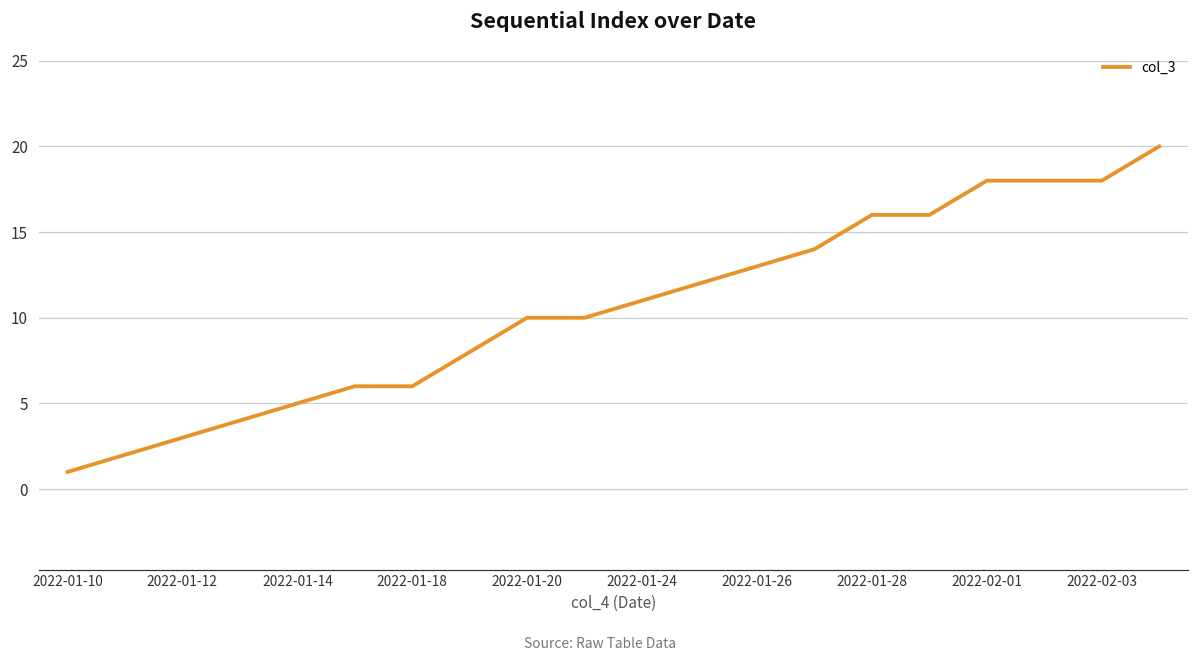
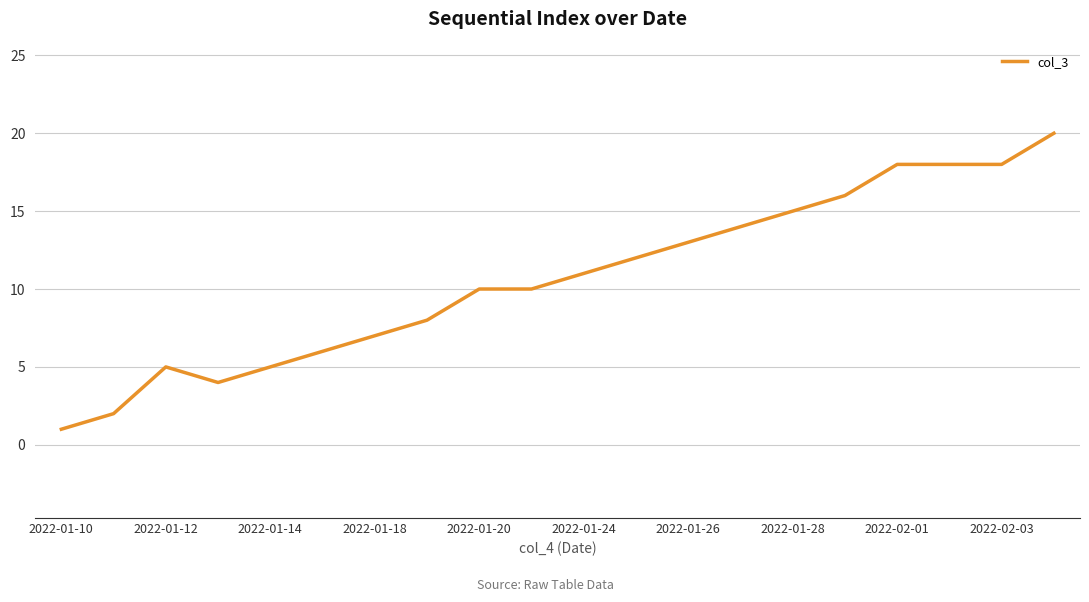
2022-01-12: 3 -> 5
2022-01-18: 6 -> 7
2022-01-28: 16 -> 15
